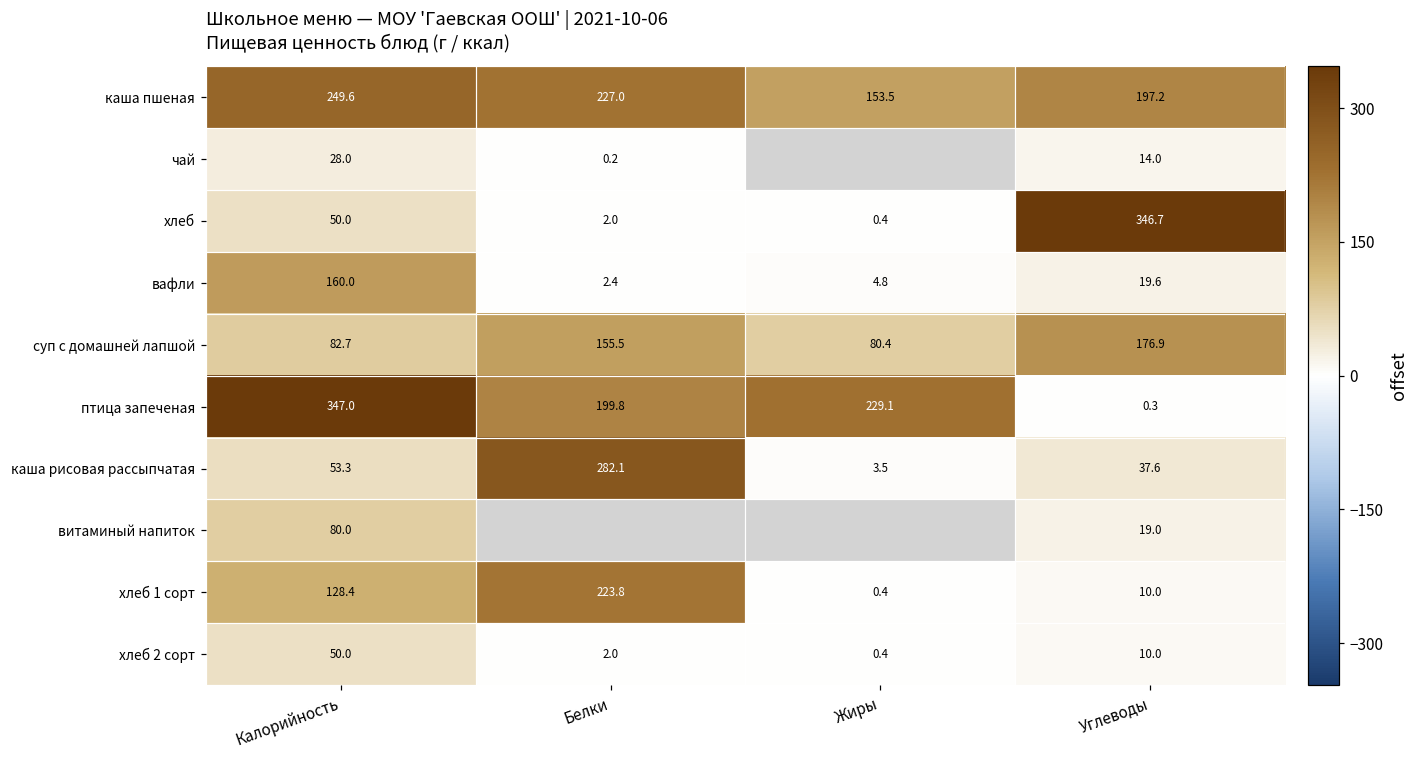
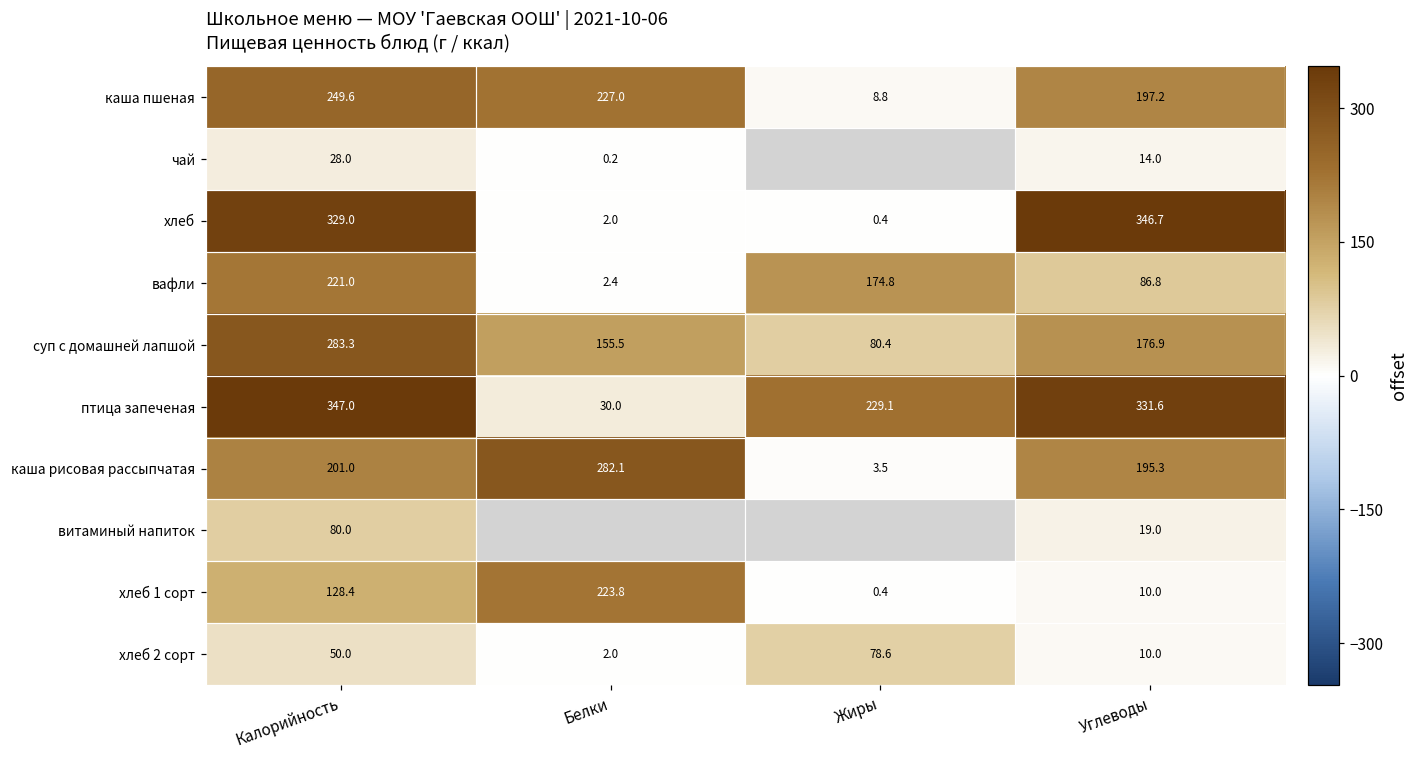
каша пшеная, Жиры: 153.5 -> 8.8
хлеб, Калорийность: 50.0 -> 329.0
вафли, Калорийность: 160.0 -> 221.0
вафли, Жиры: 4.8 -> 174.8
вафли, Углеводы: 19.6 -> 86.8
суп с домашней лапшой, Калорийность: 82.7 -> 283.3
птица запеченая, Белки: 199.8 -> 30.0
птица запеченая, Углеводы: 0.3 -> 331.6
каша рисовая рассыпчатая, Калорийность: 53.3 -> 201.0
каша рисовая рассыпчатая, Углеводы: 37.6 -> 195.3
хлеб 2 сорт, Жиры: 0.4 -> 78.6
